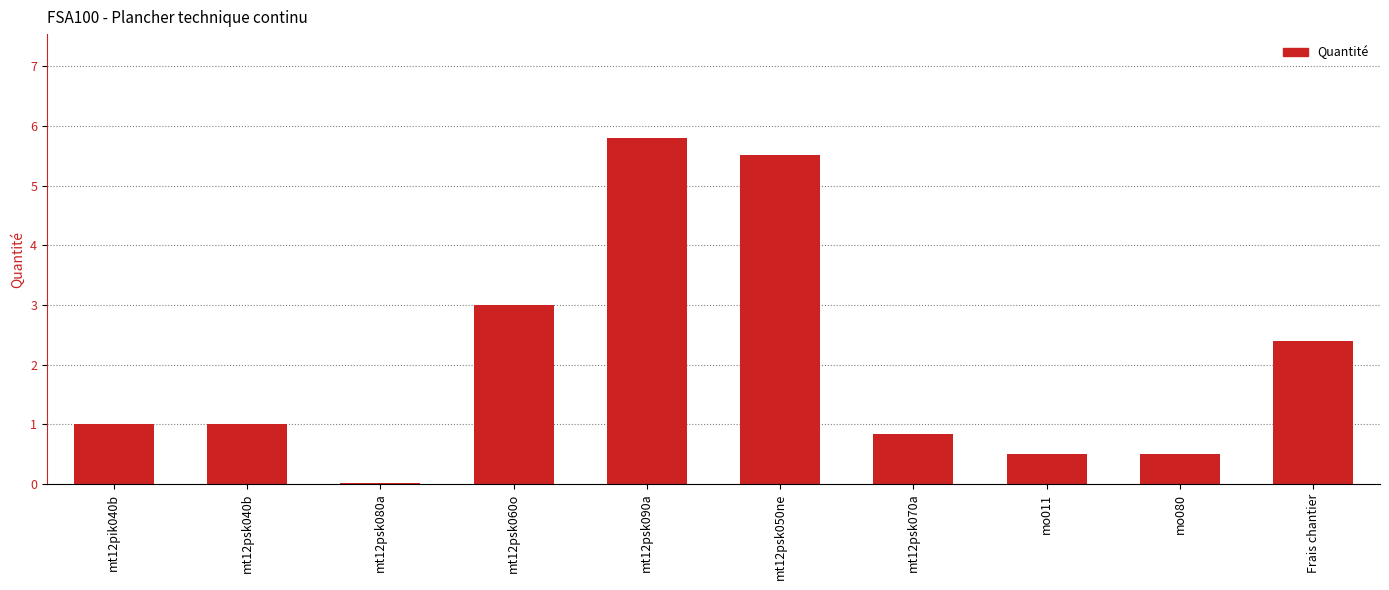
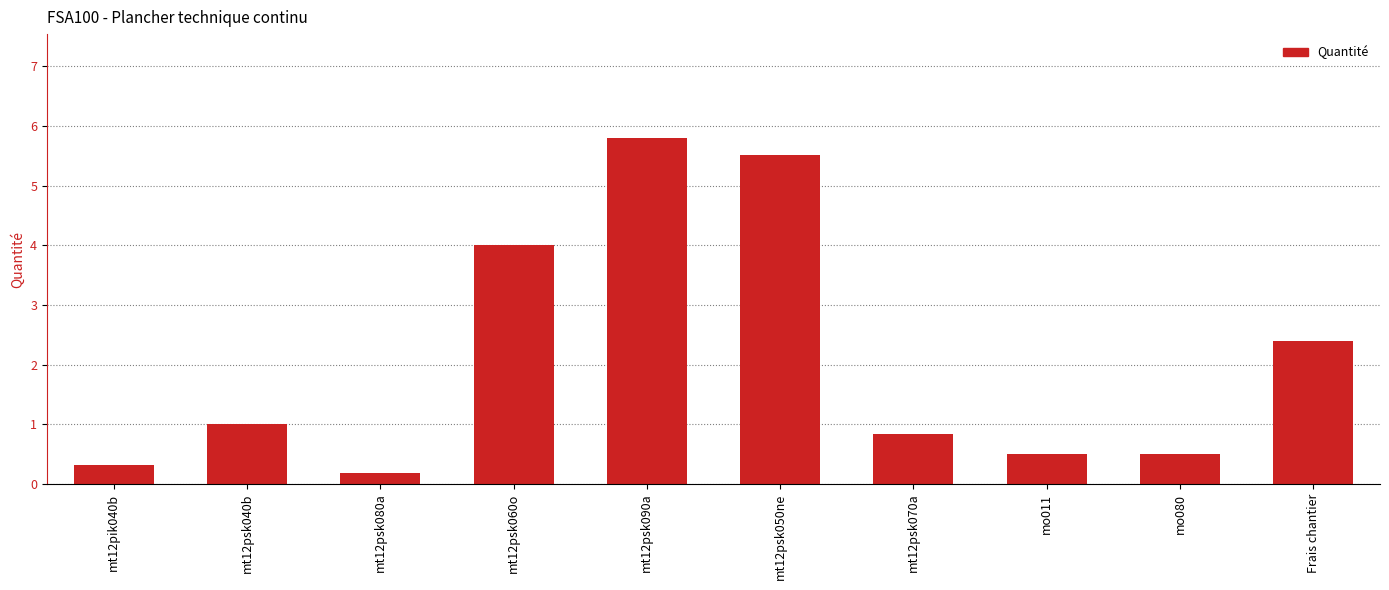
mt12pik040b: 1.0 -> 0.3
mt12psk080a: 0.0 -> 0.2
mt12psk060o: 3 -> 4
